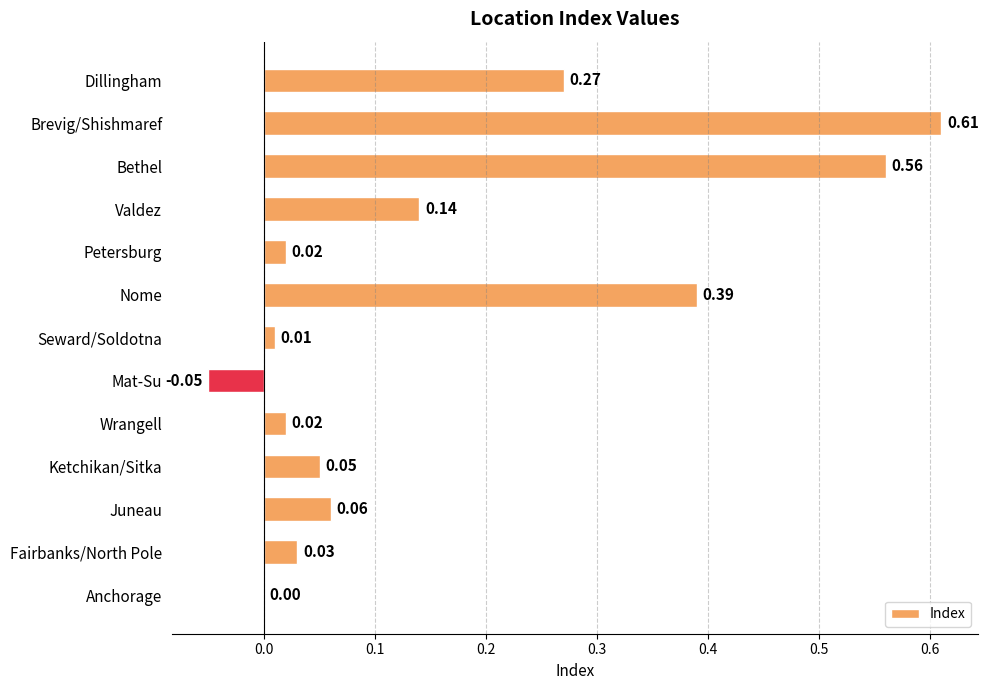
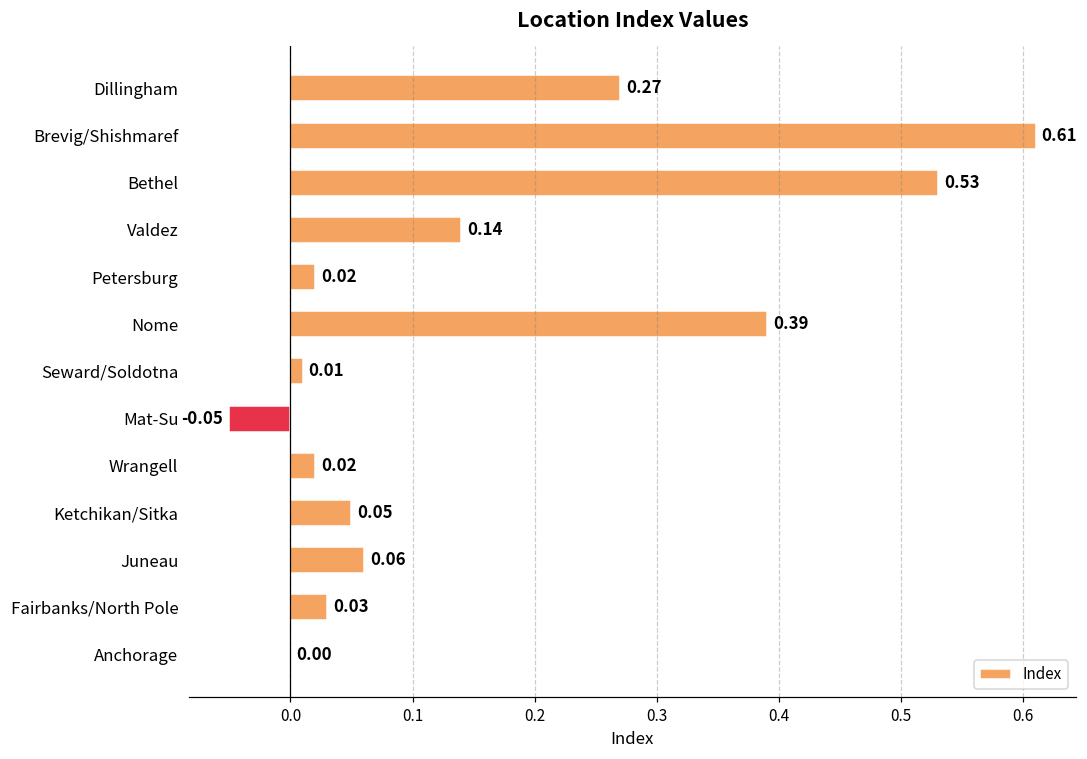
Bethel: 0.56 -> 0.53
